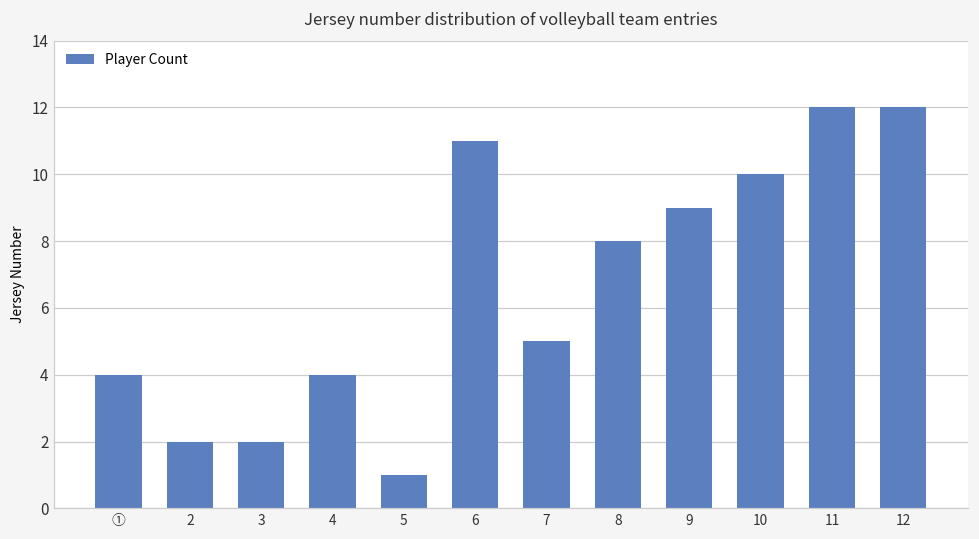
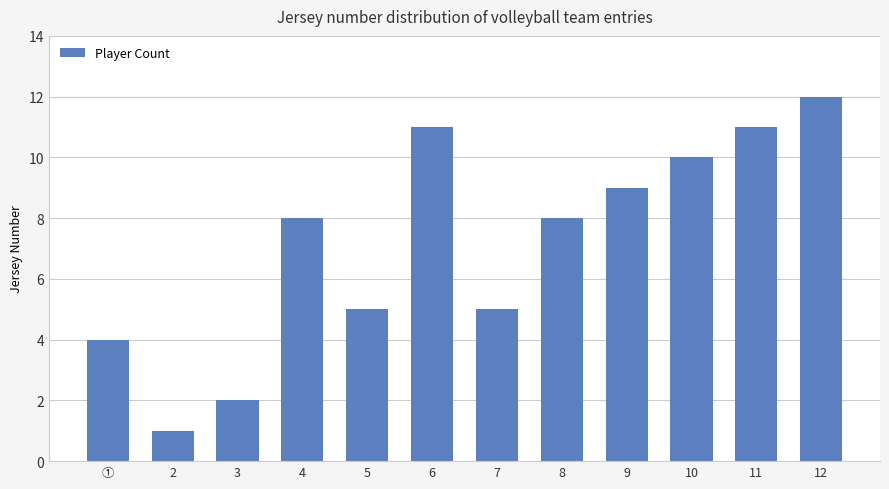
2: 2 -> 1
4: 4 -> 8
5: 1 -> 5
11: 12 -> 11
